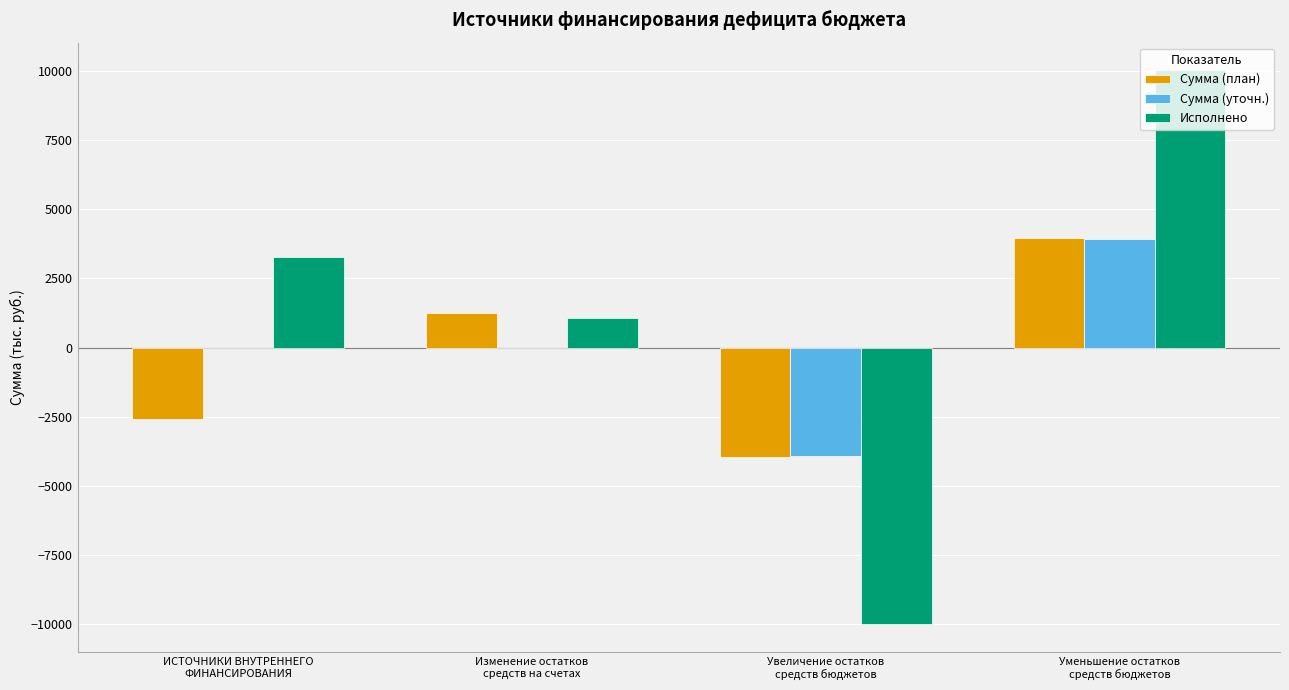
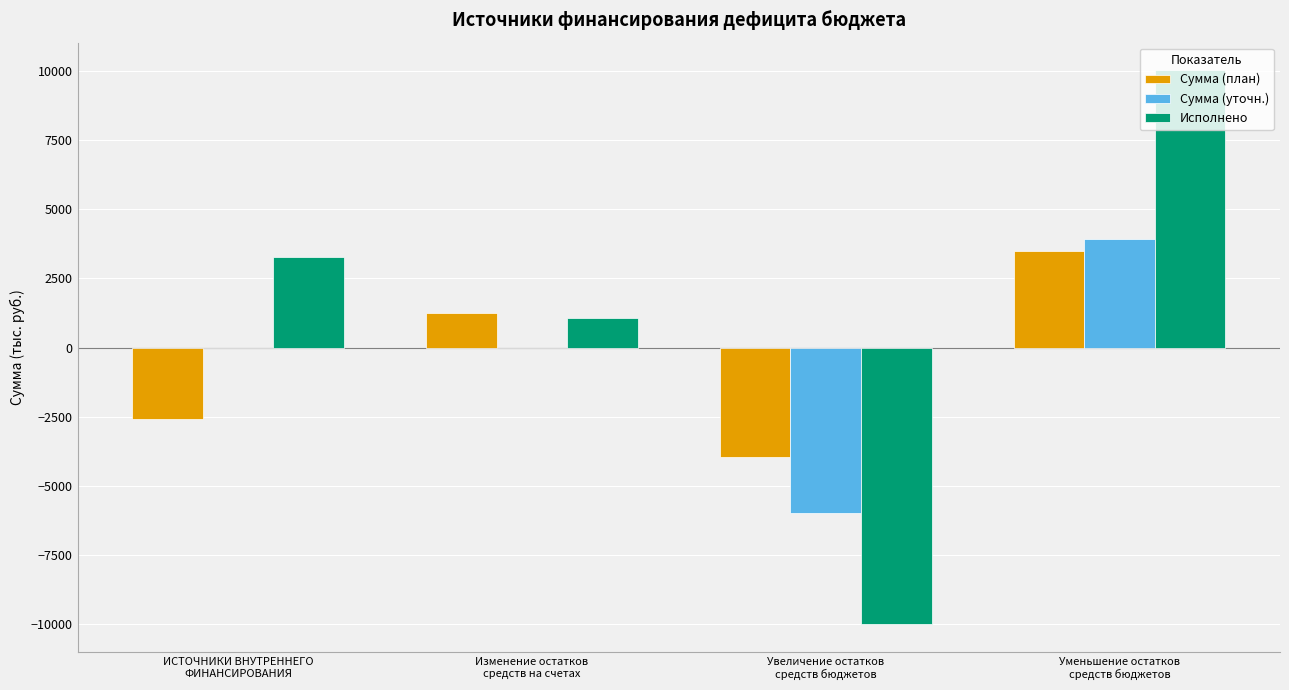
Сумма (уточн.), Увеличение остатков средств бюджетов: -3900 -> -6000
Сумма (план), Уменьшение остатков средств бюджетов: 4000 -> 3500
